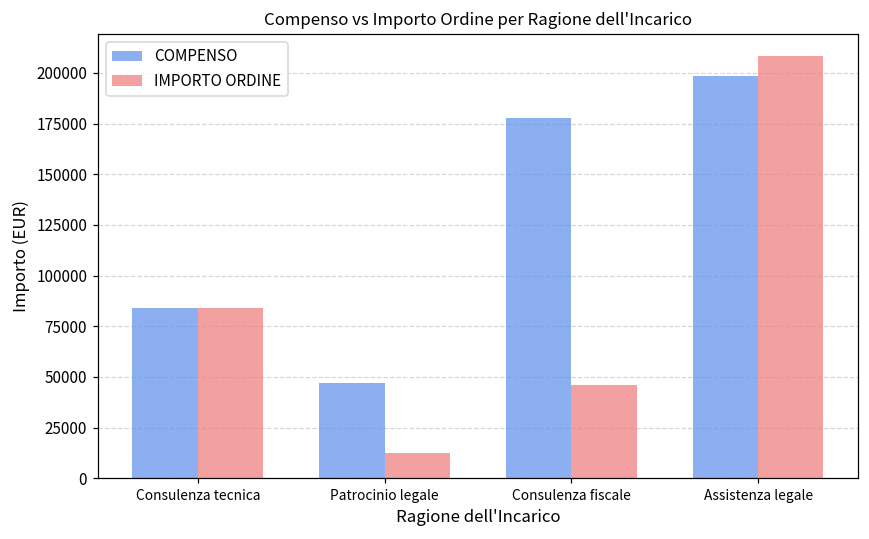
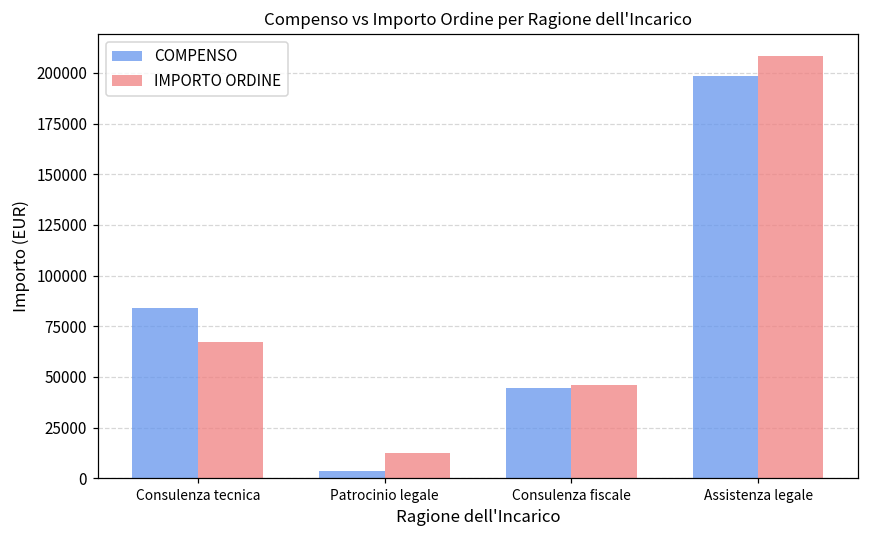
IMPORTO ORDINE, Consulenza tecnica: 84000 -> 67000
COMPENSO, Patrocinio legale: 47000 -> 4000
COMPENSO, Consulenza fiscale: 178000 -> 44000
